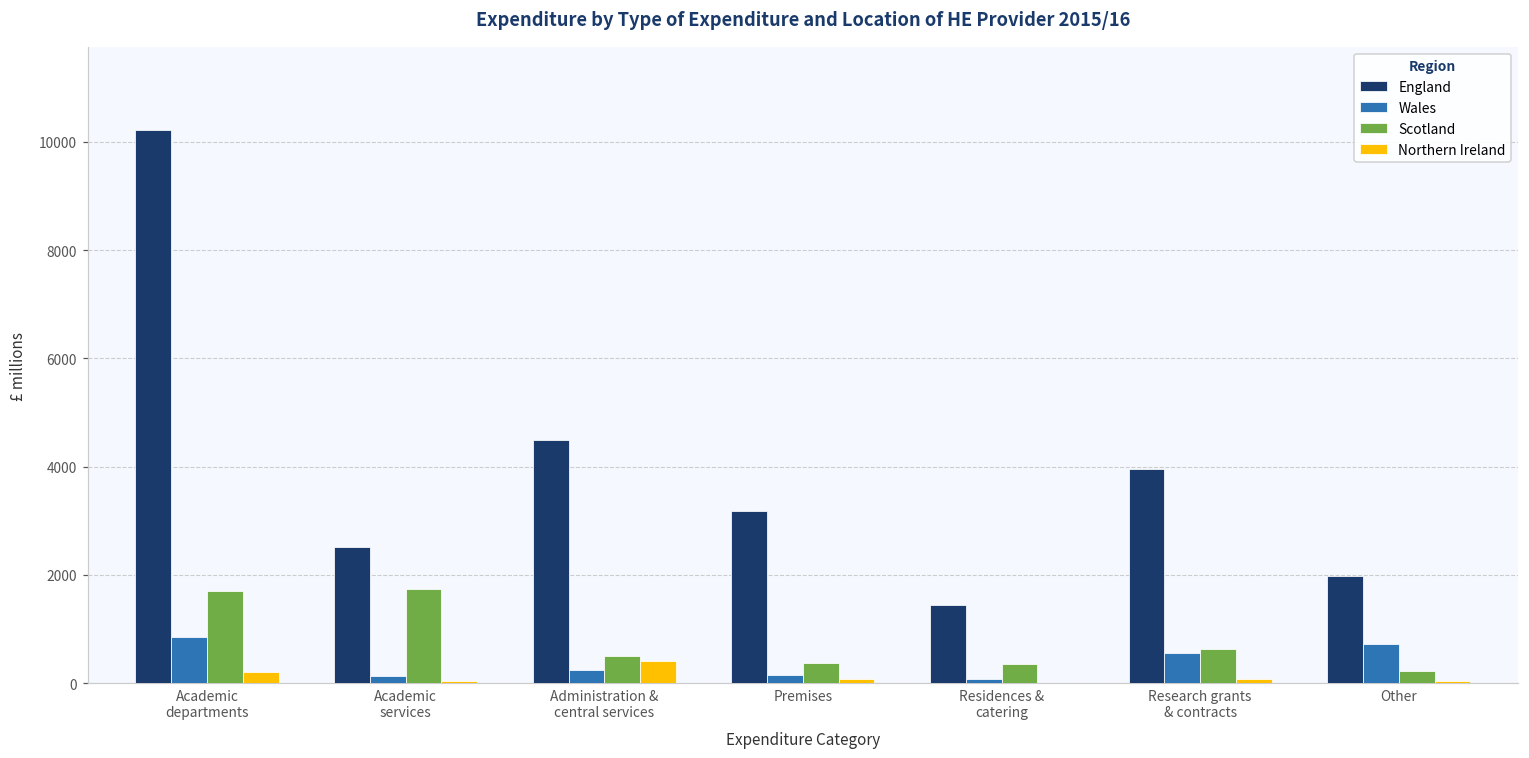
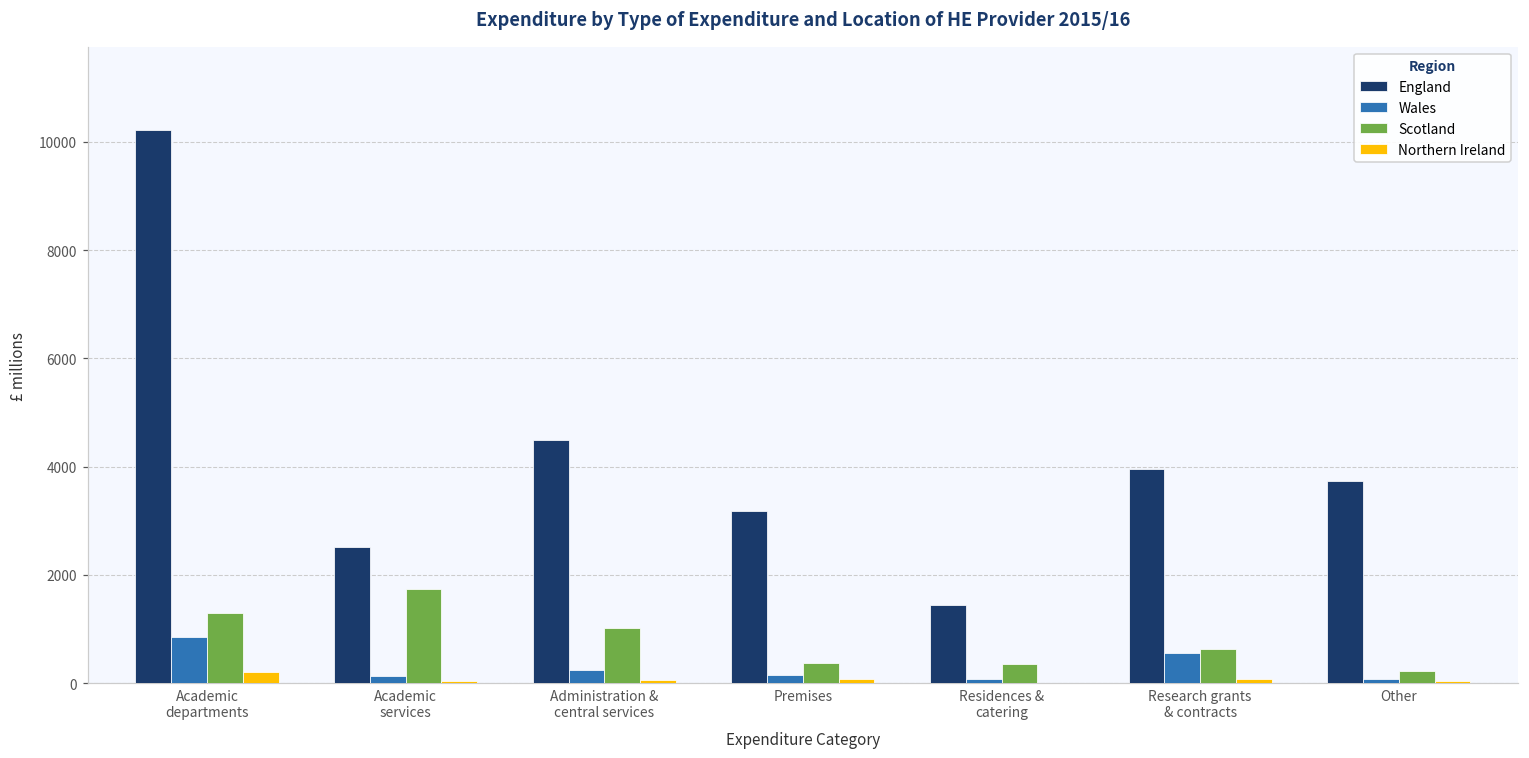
Scotland, Academic departments: 1700 -> 1300
Scotland, Administration & central services: 500 -> 1000
Northern Ireland, Administration & central services: 400 -> 100
England, Other: 2000 -> 3700
Wales, Other: 700 -> 100
